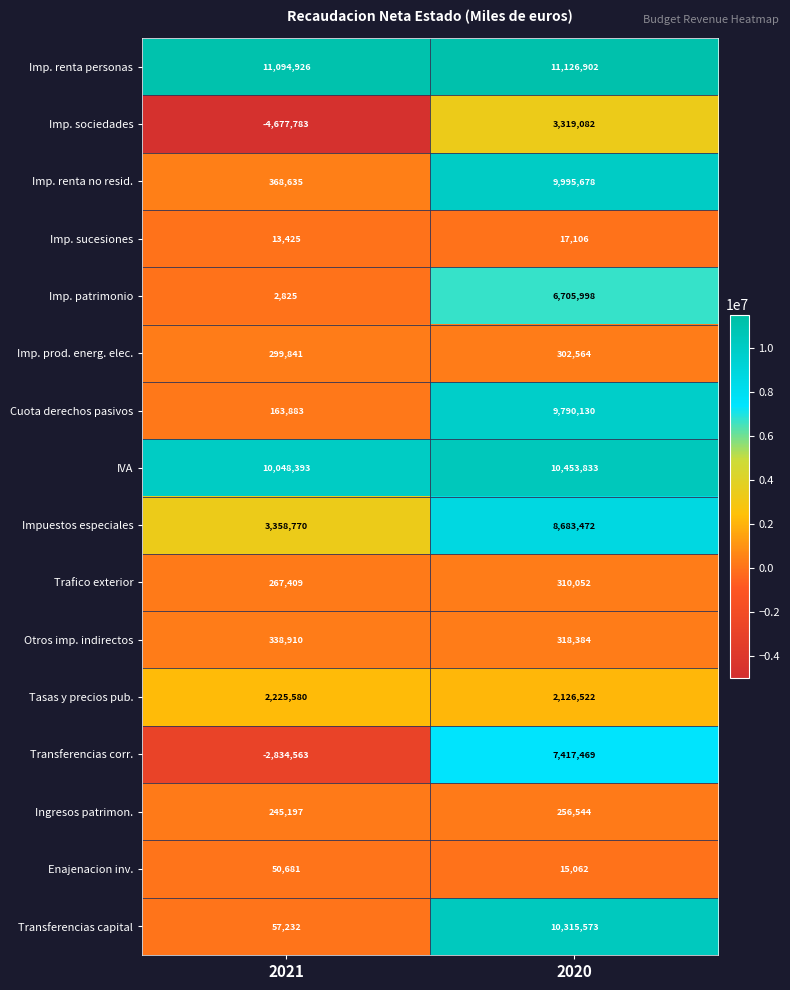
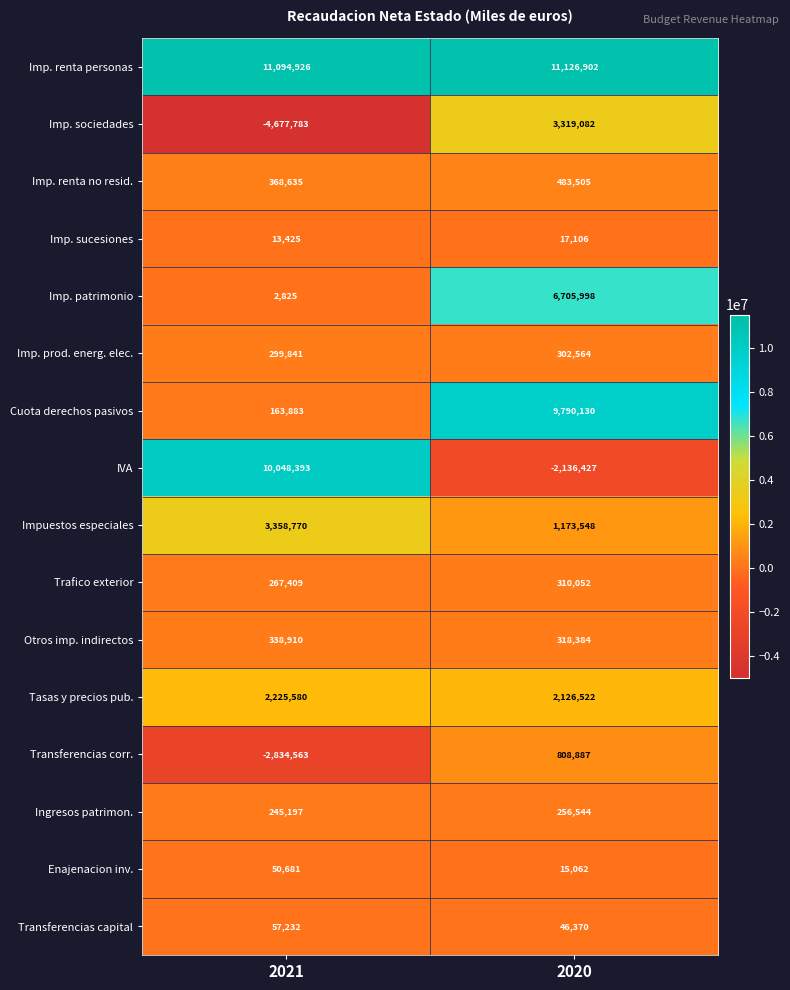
Imp. renta no resid., 2020: 9,995,678 -> 483,505
IVA, 2020: 10,453,833 -> -2,136,427
Impuestos especiales, 2020: 8,683,472 -> 1,173,548
Transferencias corr., 2020: 7,417,469 -> 808,887
Transferencias capital, 2020: 10,315,573 -> 46,370
